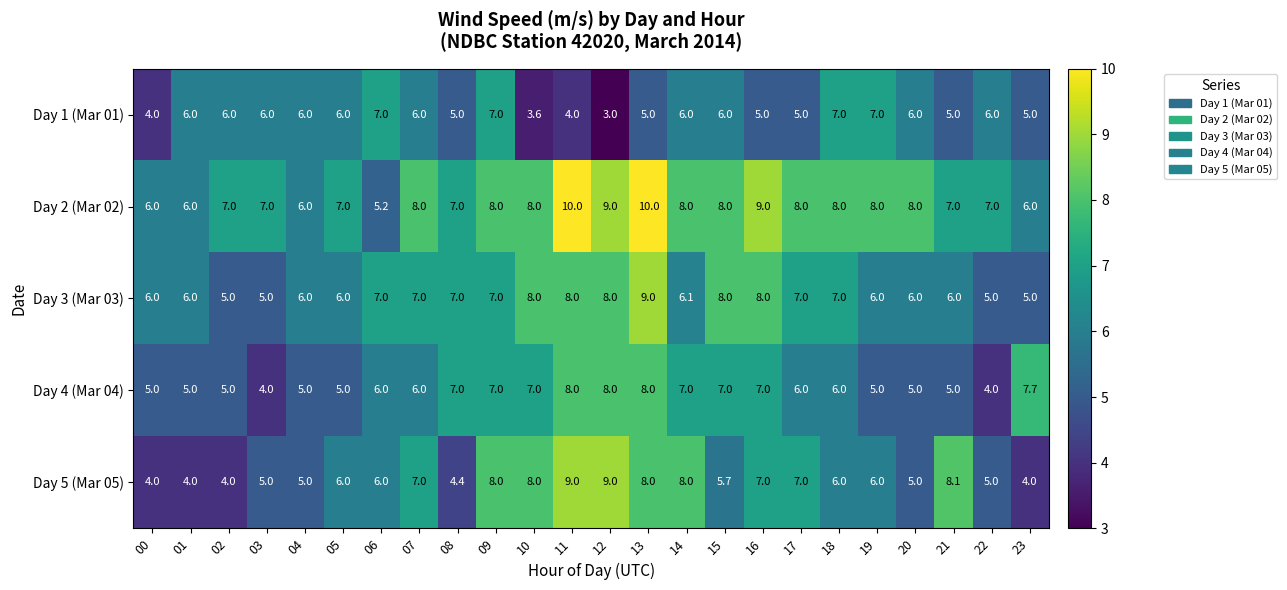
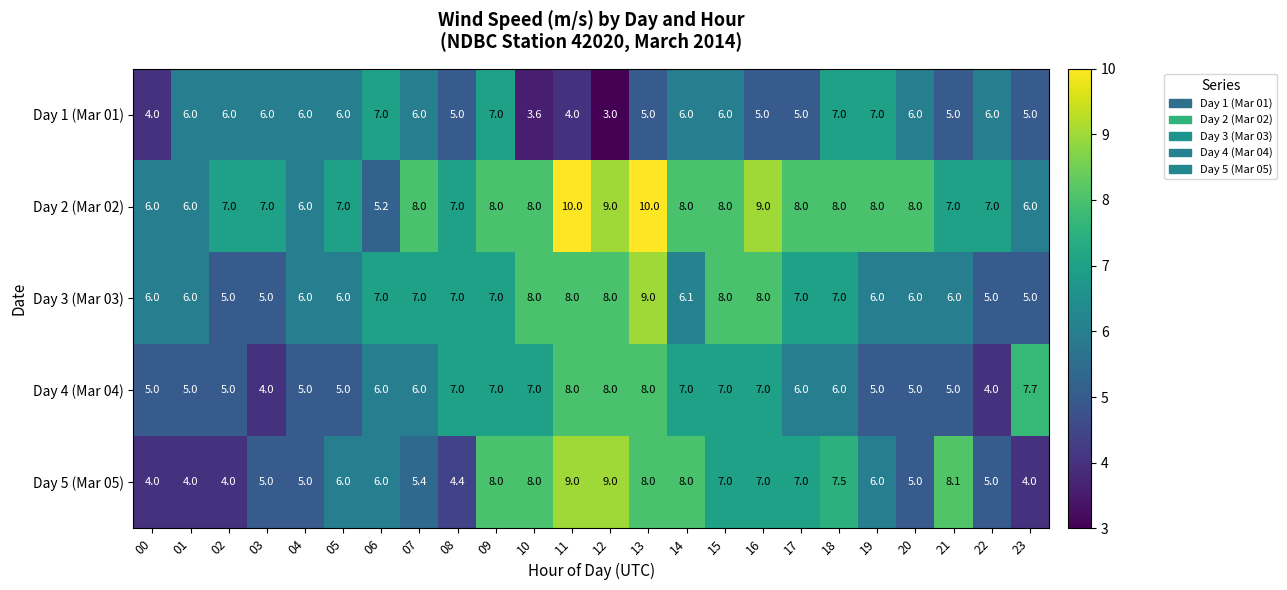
Day 5 (Mar 05), 07: 7.0 -> 5.4
Day 5 (Mar 05), 15: 5.7 -> 7.0
Day 5 (Mar 05), 18: 6.0 -> 7.5
